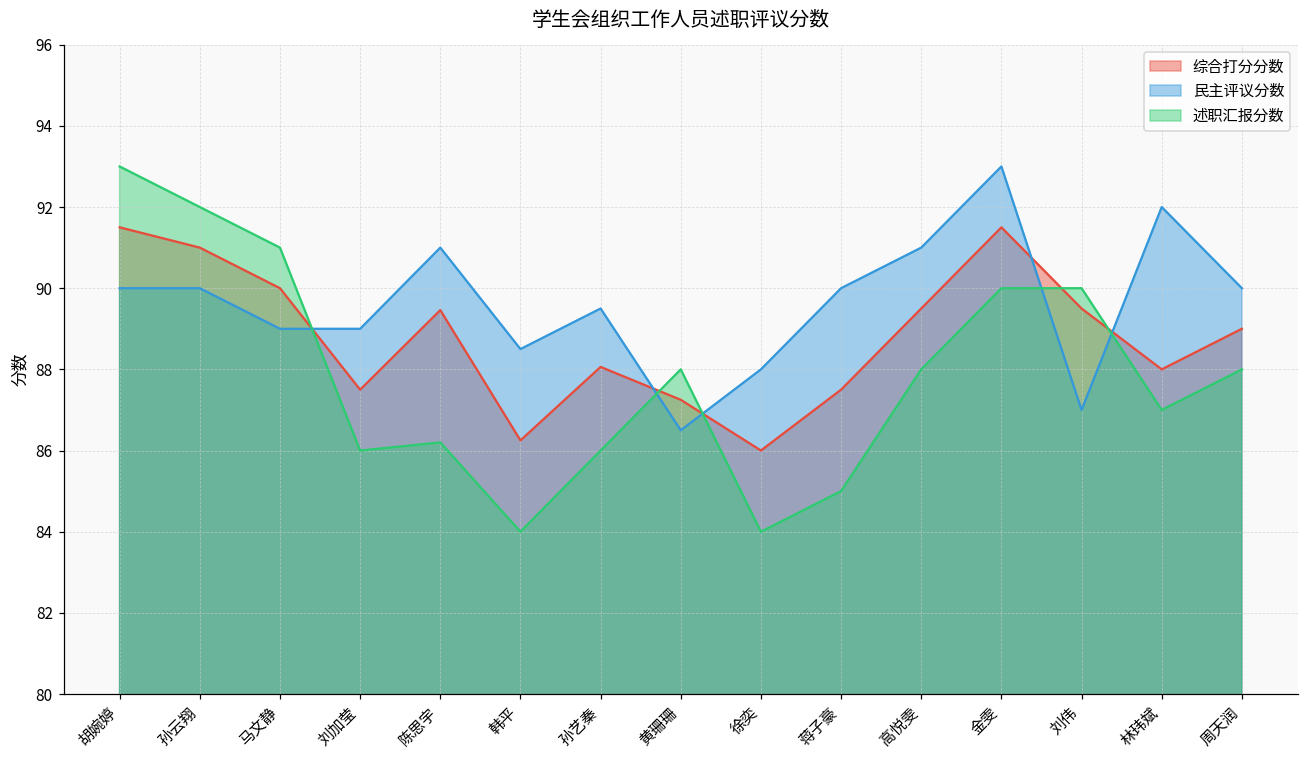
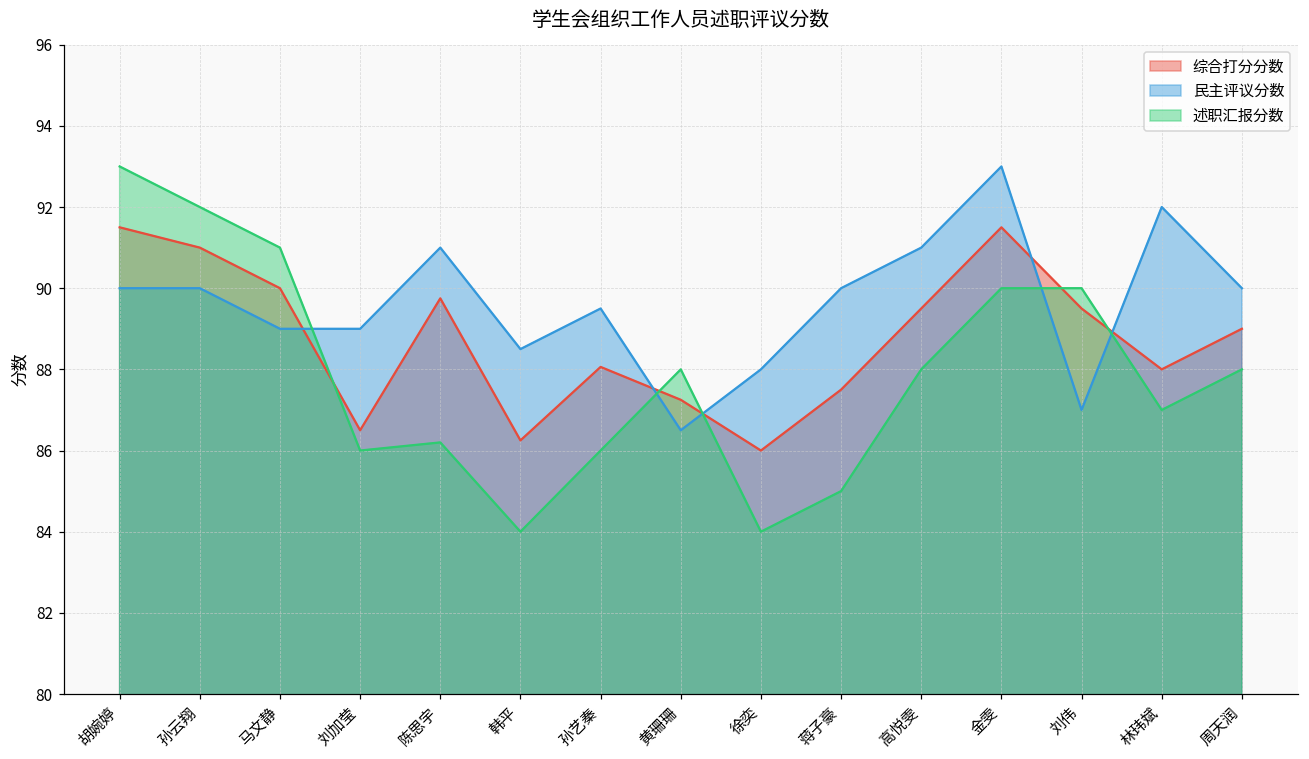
综合打分分数, 刘加莹: 87.5 -> 86.5
综合打分分数, 陈思宇: 89.5 -> 89.8
